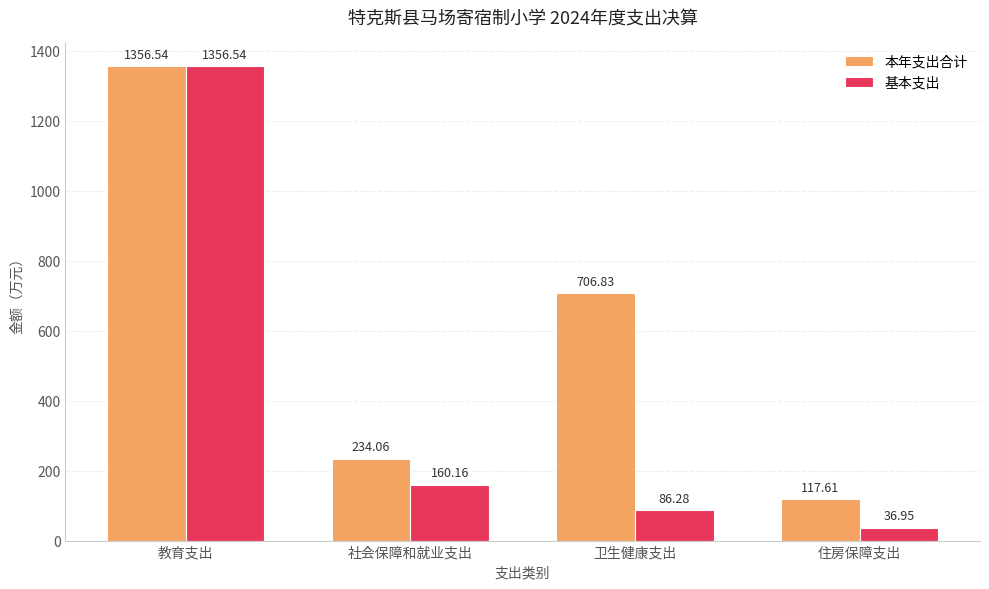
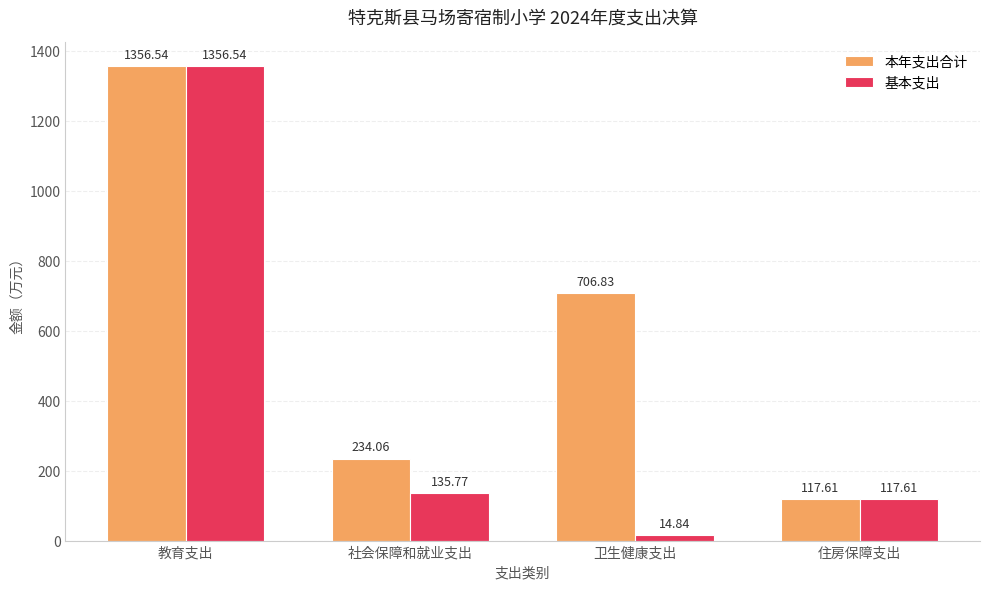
基本支出, 社会保障和就业支出: 160.16 -> 135.77
基本支出, 卫生健康支出: 86.28 -> 14.84
基本支出, 住房保障支出: 36.95 -> 117.61
